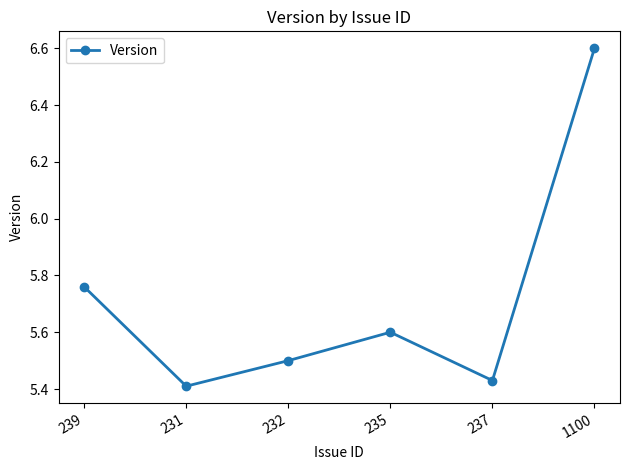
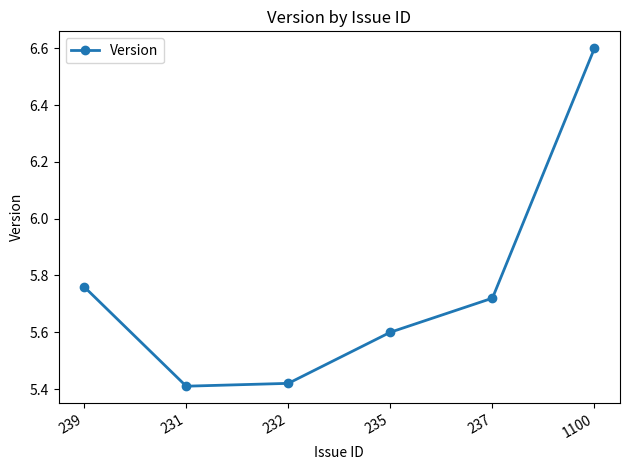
232: 5.50 -> 5.42
237: 5.43 -> 5.72
